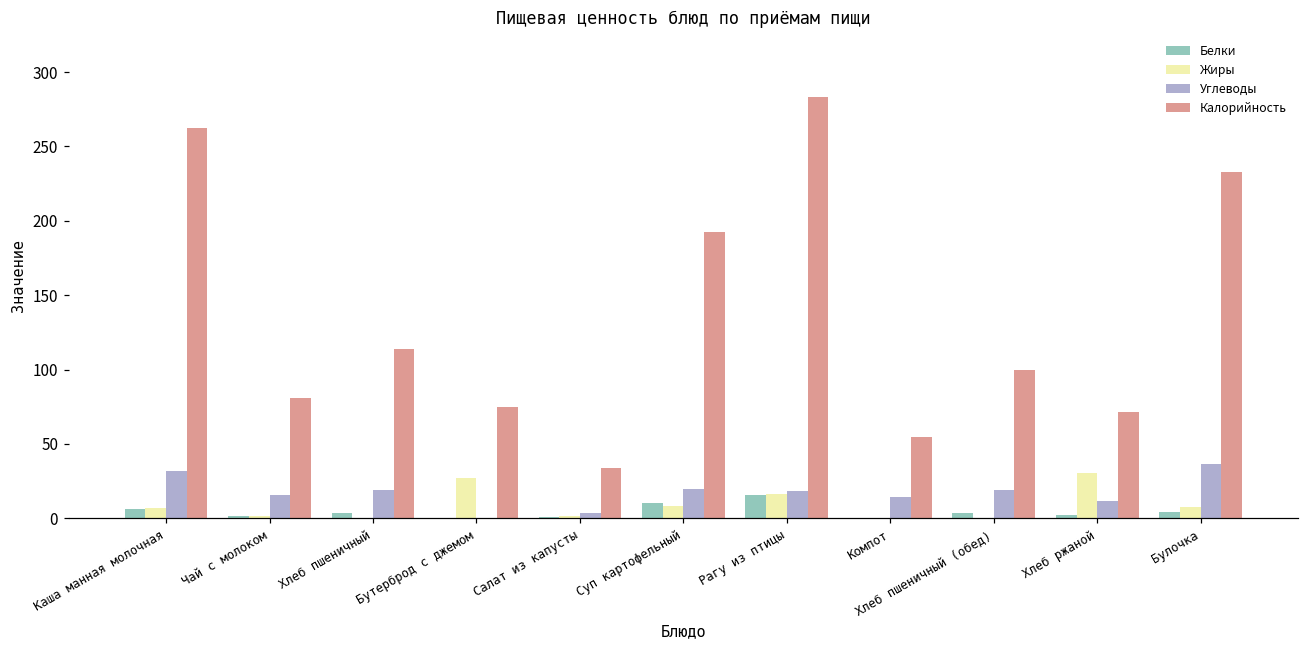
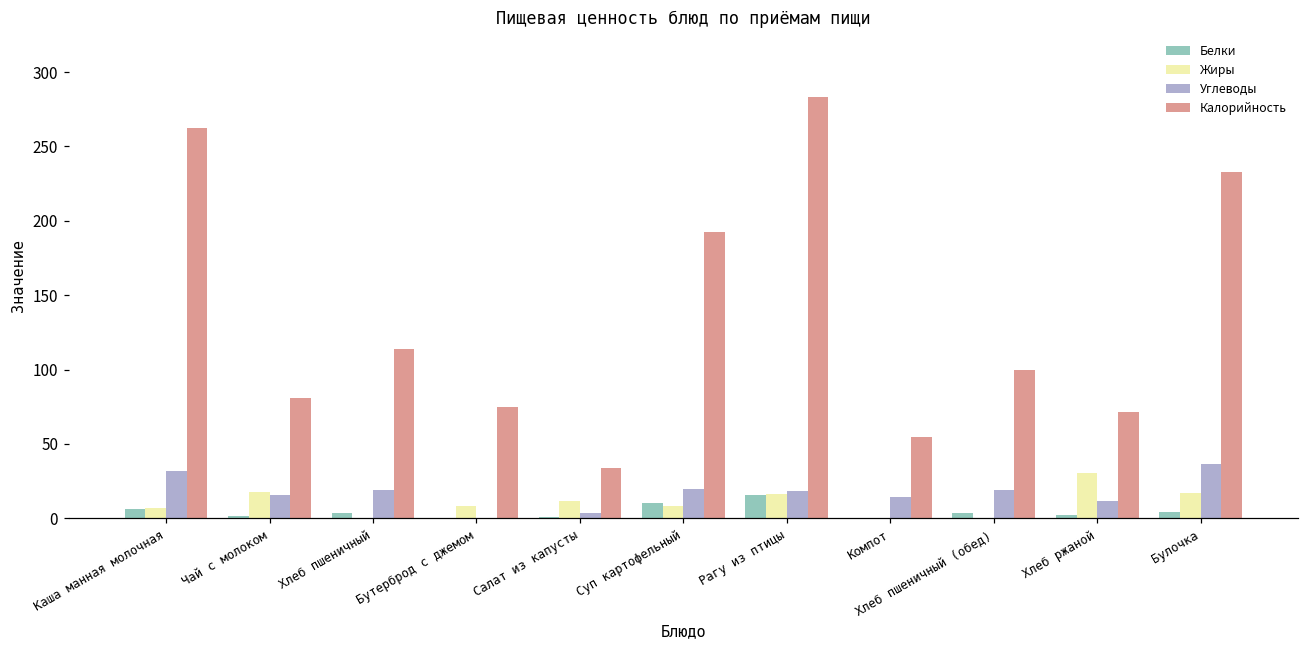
Жиры, Чай с молоком: 1 -> 18
Жиры, Бутерброд с джемом: 27 -> 8
Жиры, Салат из капусты: 2 -> 11
Жиры, Булочка: 8 -> 17
